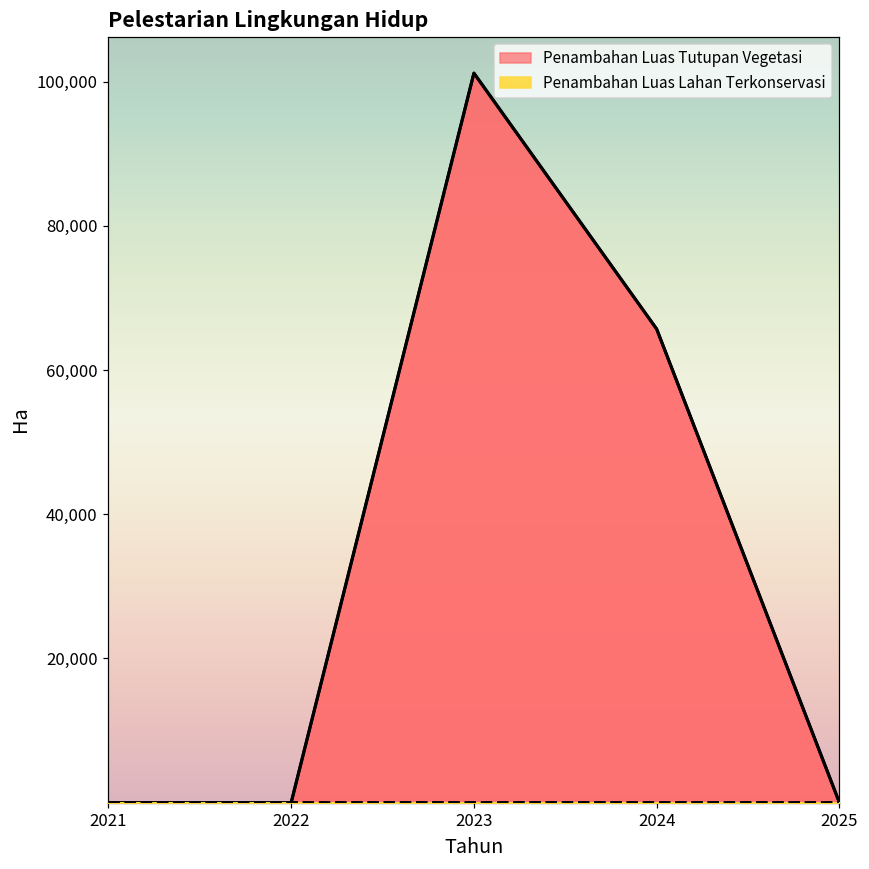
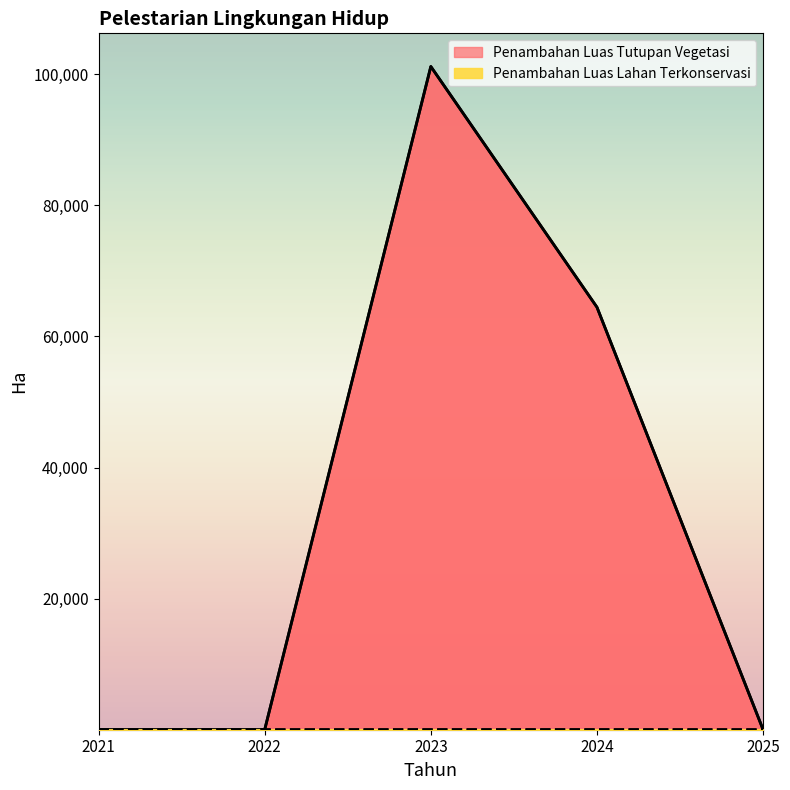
Penambahan Luas Tutupan Vegetasi, 2024: 66,000 -> 64,000
